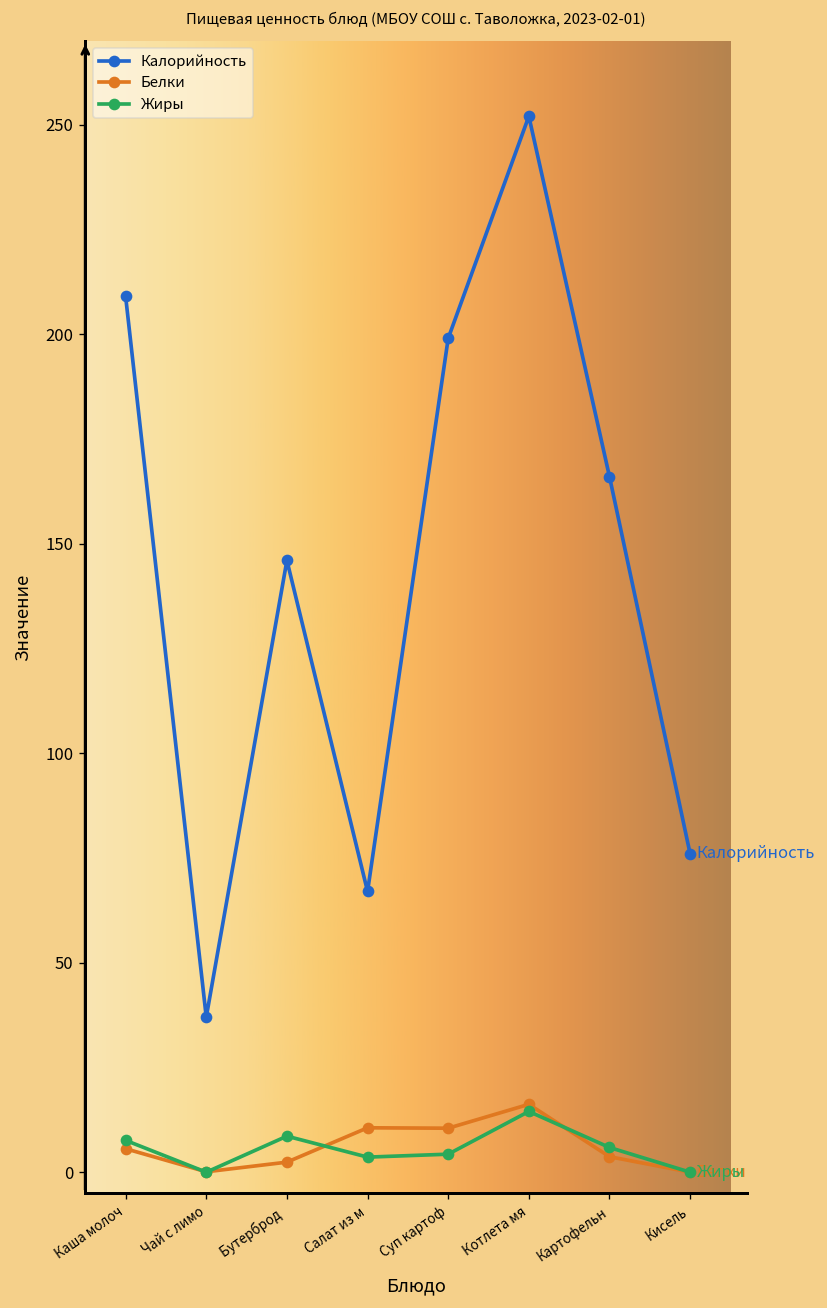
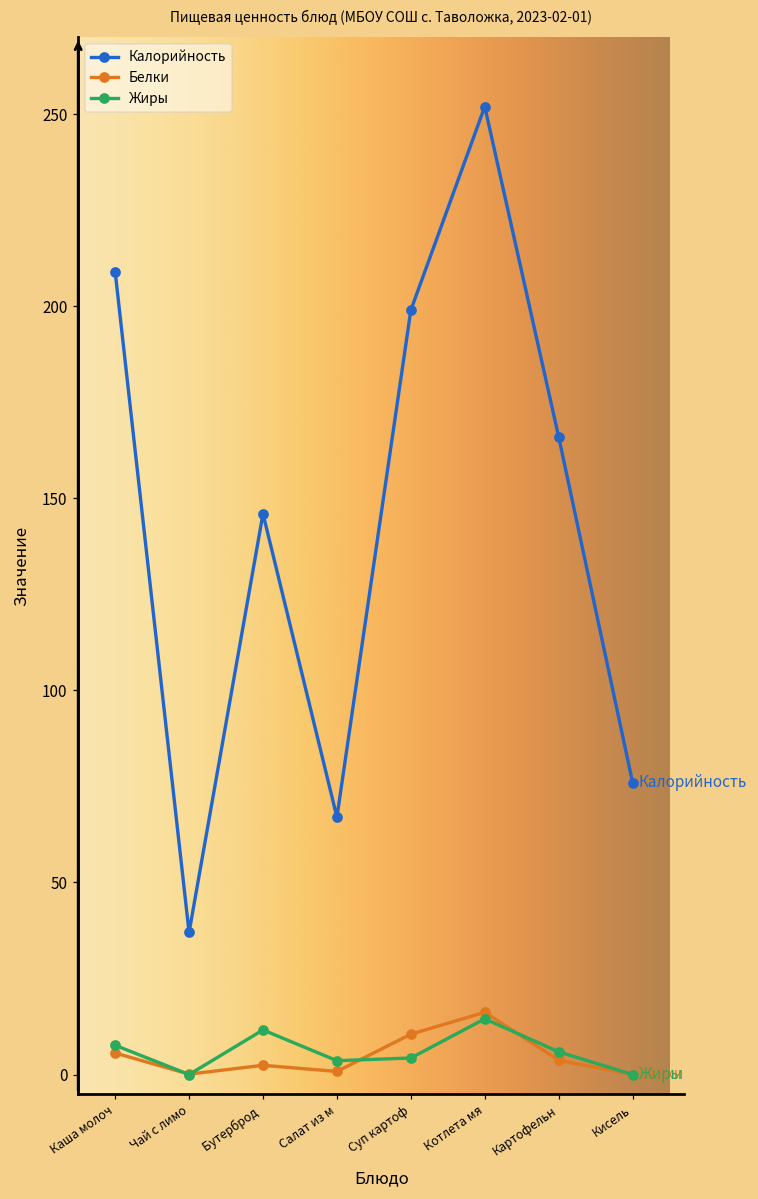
Жиры, Бутерброд: 9 -> 12
Белки, Салат из м: 11 -> 1
